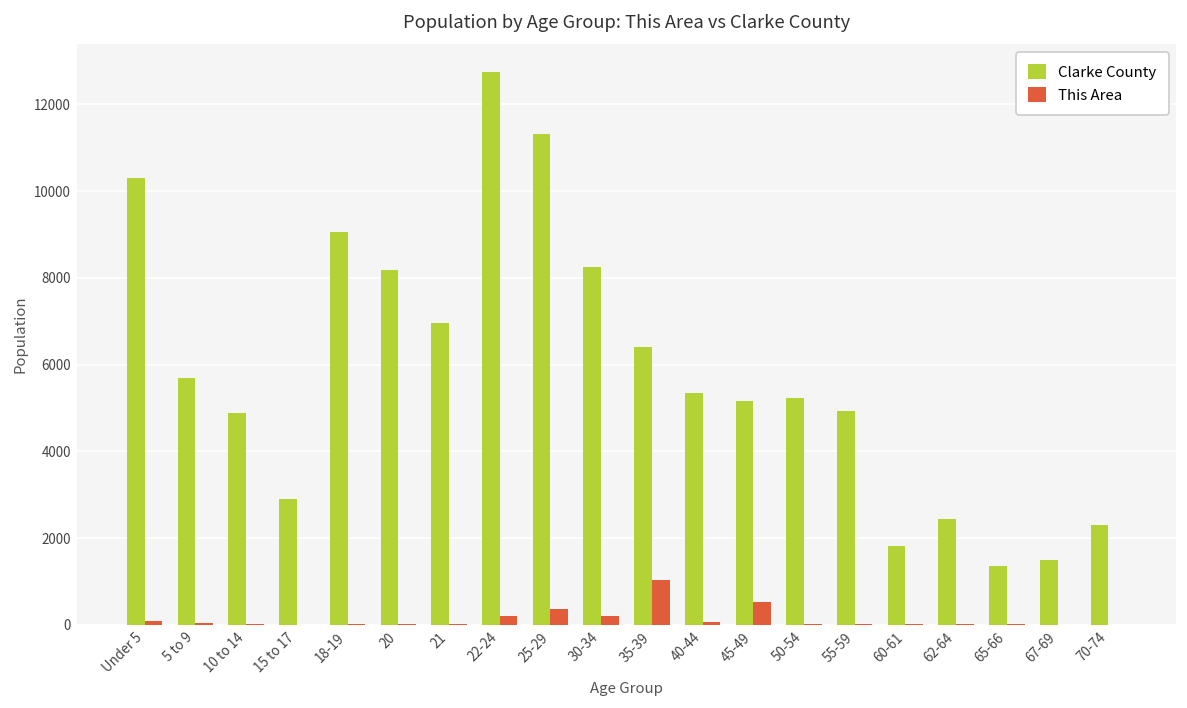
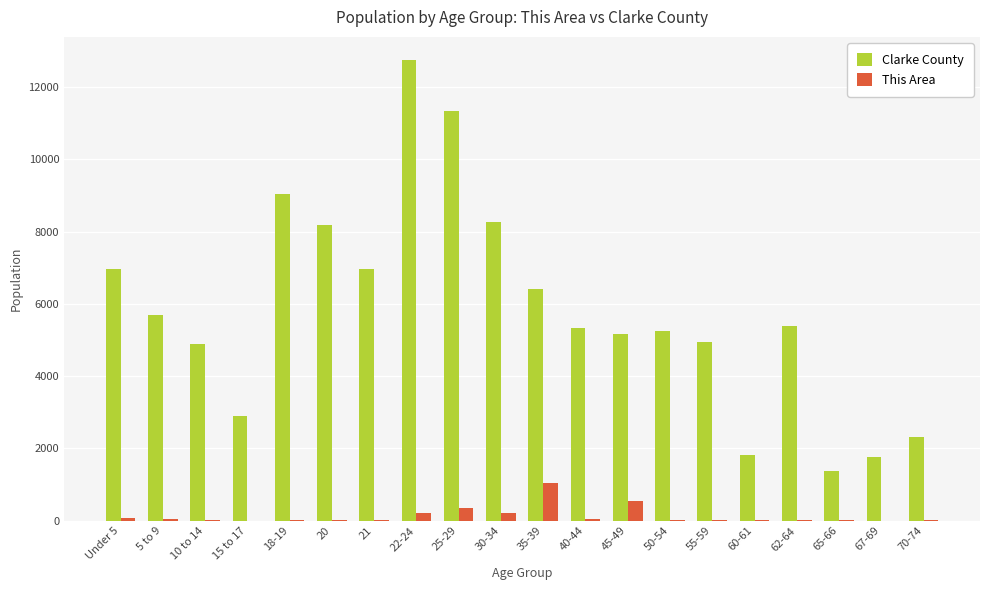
Clarke County, Under 5: 10300 -> 7000
Clarke County, 62-64: 2400 -> 5400
Clarke County, 67-69: 1500 -> 1700
